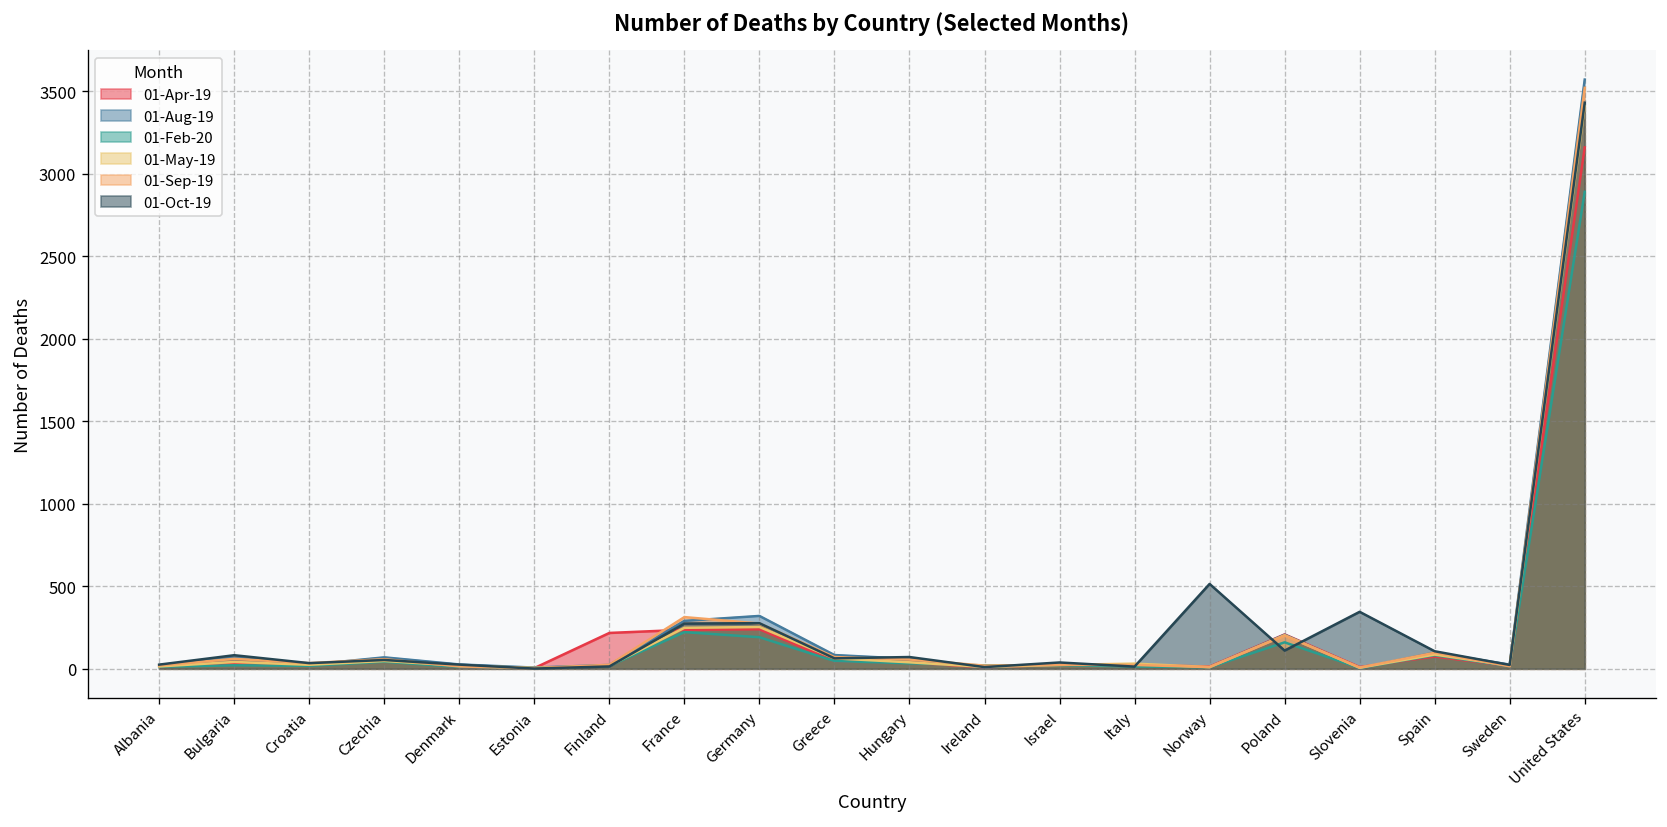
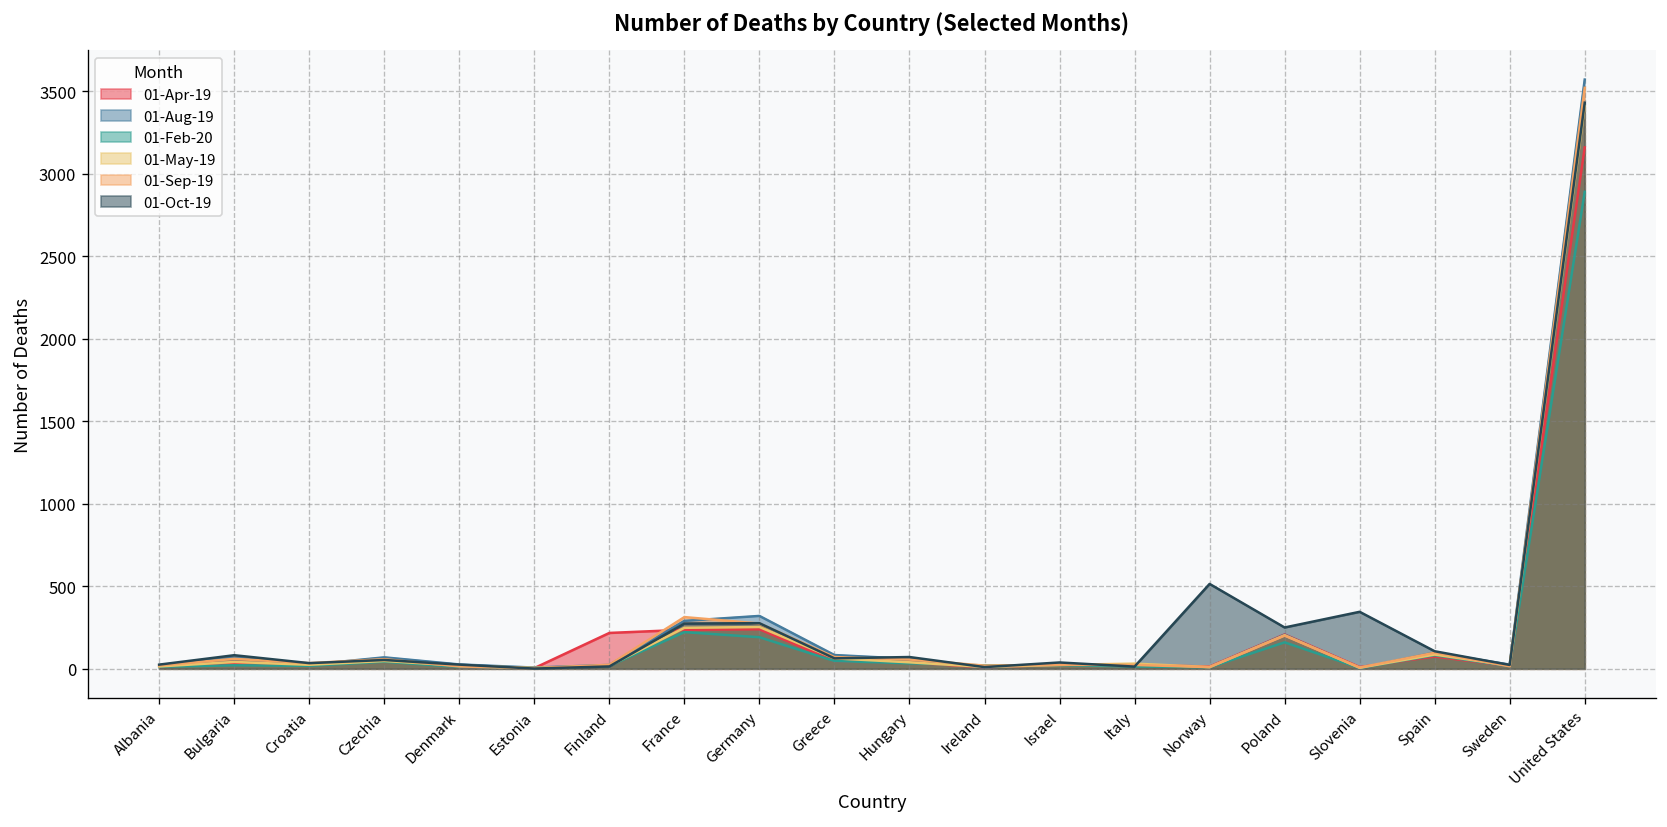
01-Oct-19, Poland: 110 -> 250
